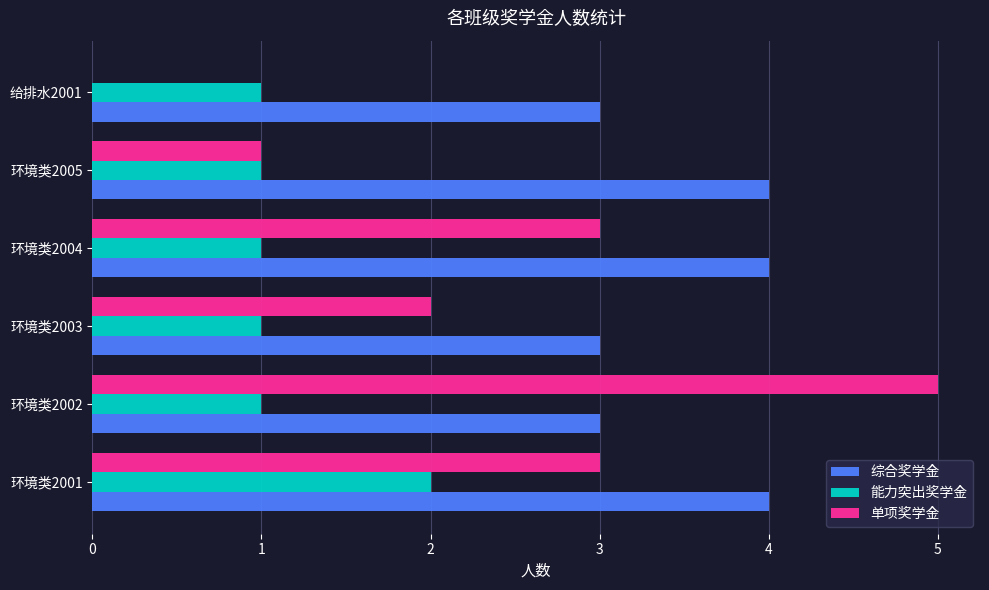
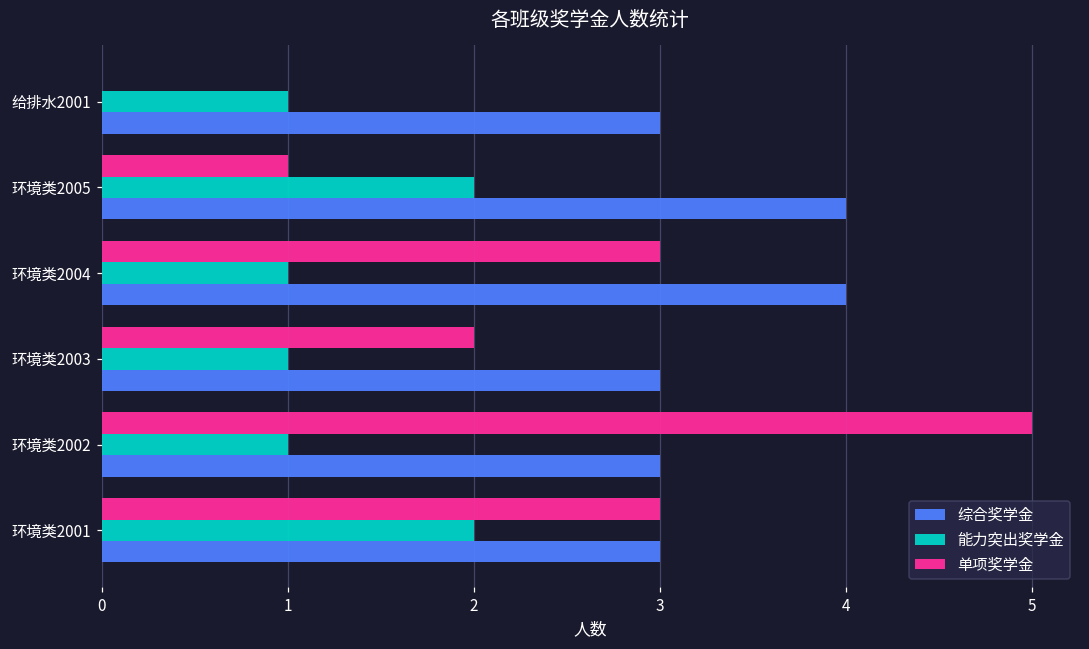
能力突出奖学金, 环境类2005: 1 -> 2
综合奖学金, 环境类2001: 4 -> 3
